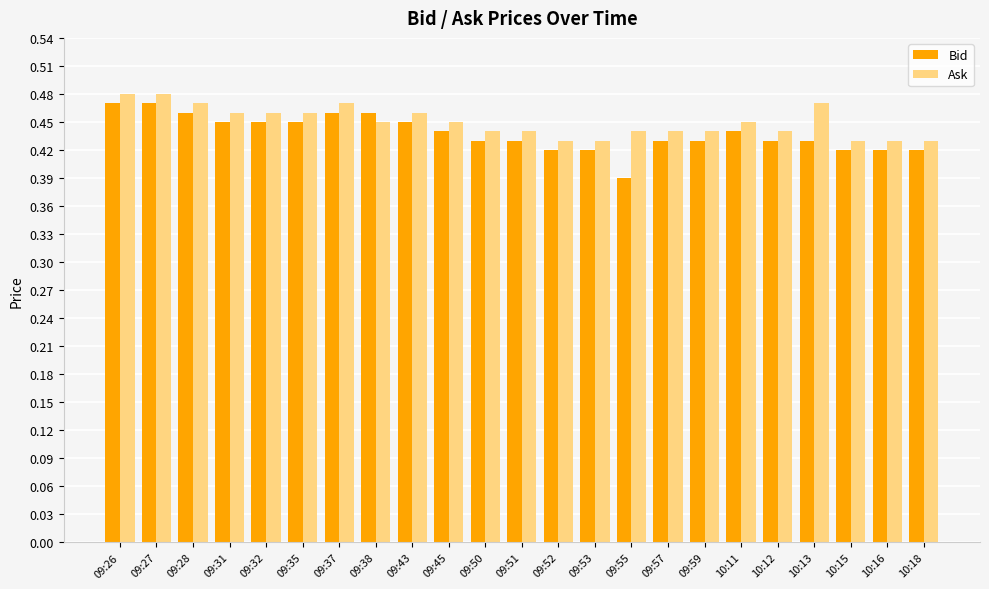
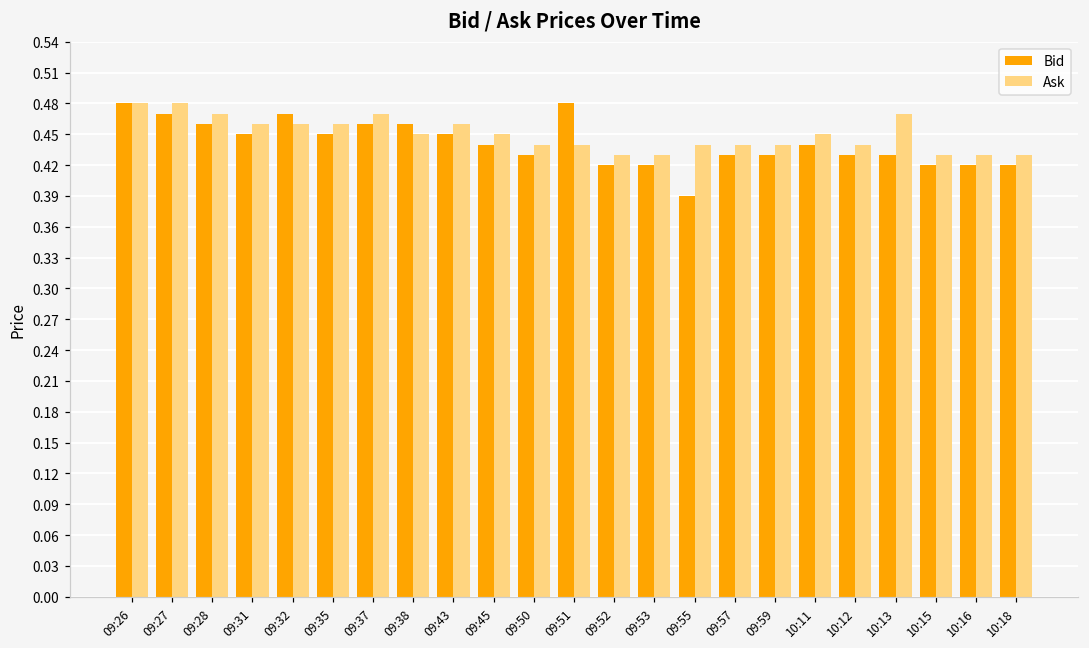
Bid, 09:26: 0.47 -> 0.48
Bid, 09:32: 0.45 -> 0.47
Bid, 09:51: 0.43 -> 0.48
